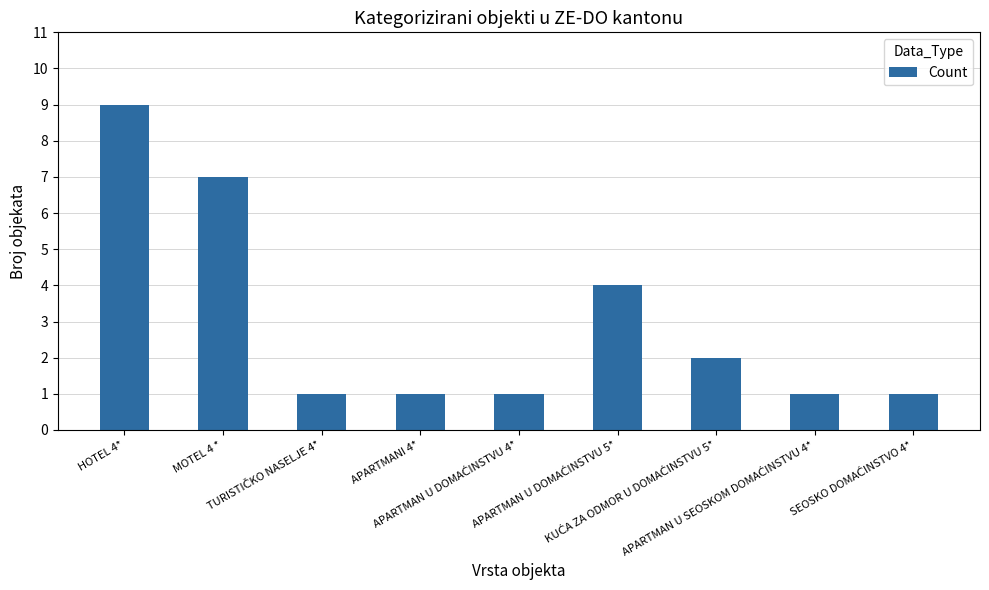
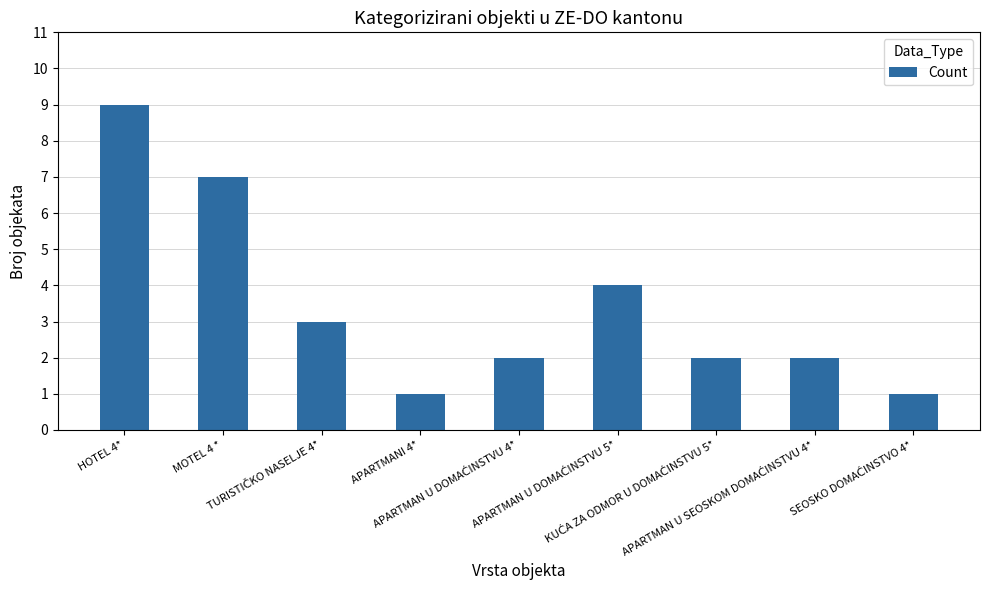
TURISTIČKO NASELJE 4*: 1 -> 3
APARTMAN U DOMAĆINSTVU 4*: 1 -> 2
APARTMAN U SEOSKOM DOMAĆINSTVU 4*: 1 -> 2
